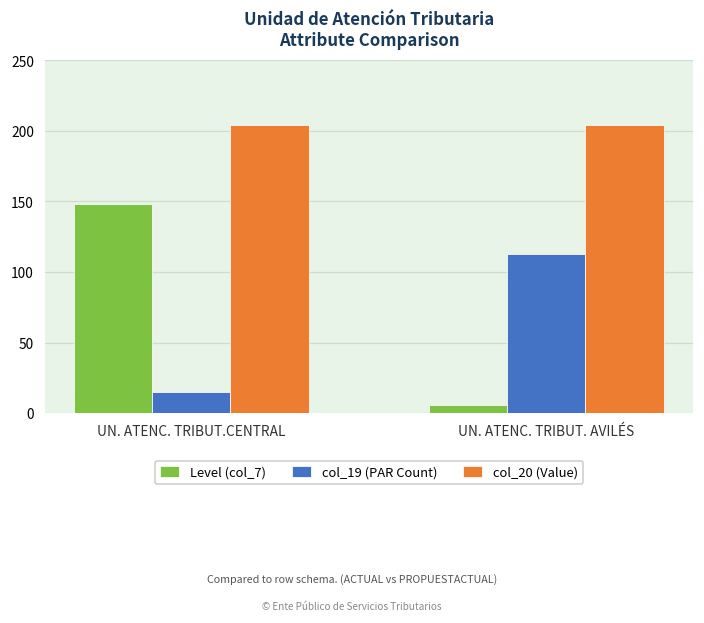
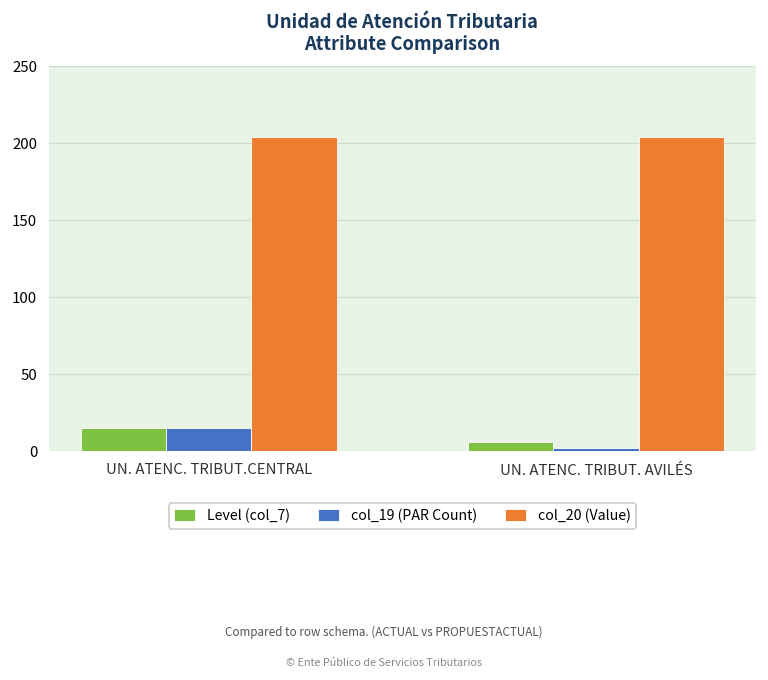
Level (col_7), UN. ATENC. TRIBUT.CENTRAL: 148 -> 15
col_19 (PAR Count), UN. ATENC. TRIBUT. AVILÉS: 113 -> 2
